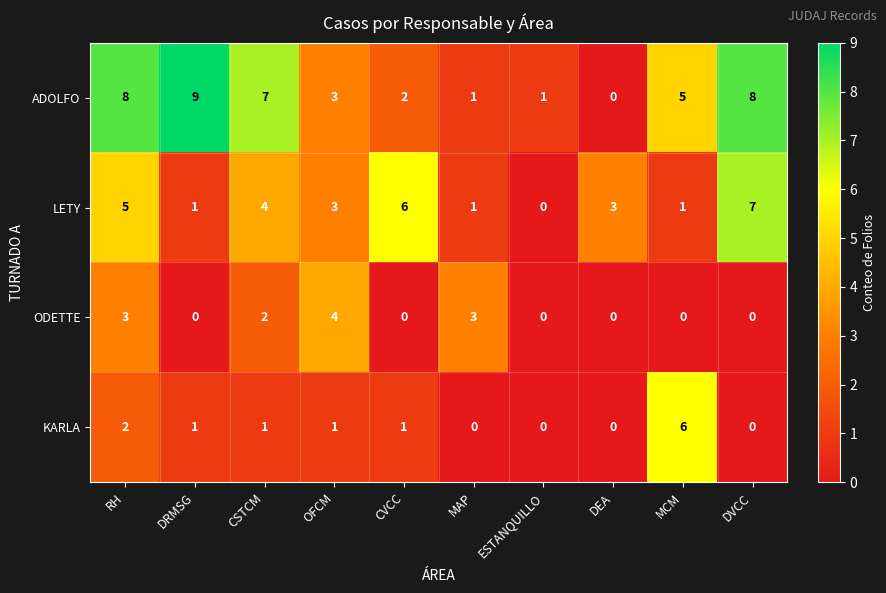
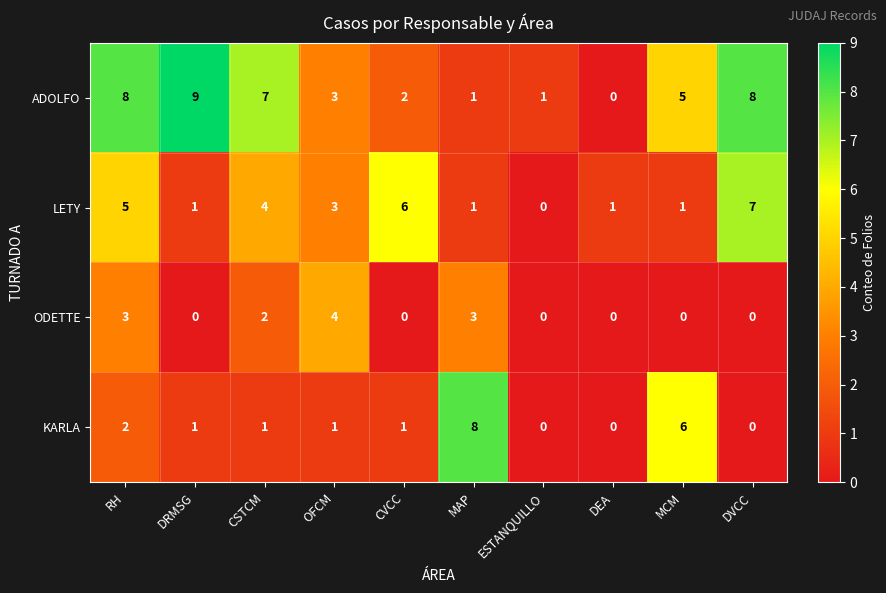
LETY, DEA: 3 -> 1
KARLA, MAP: 0 -> 8
